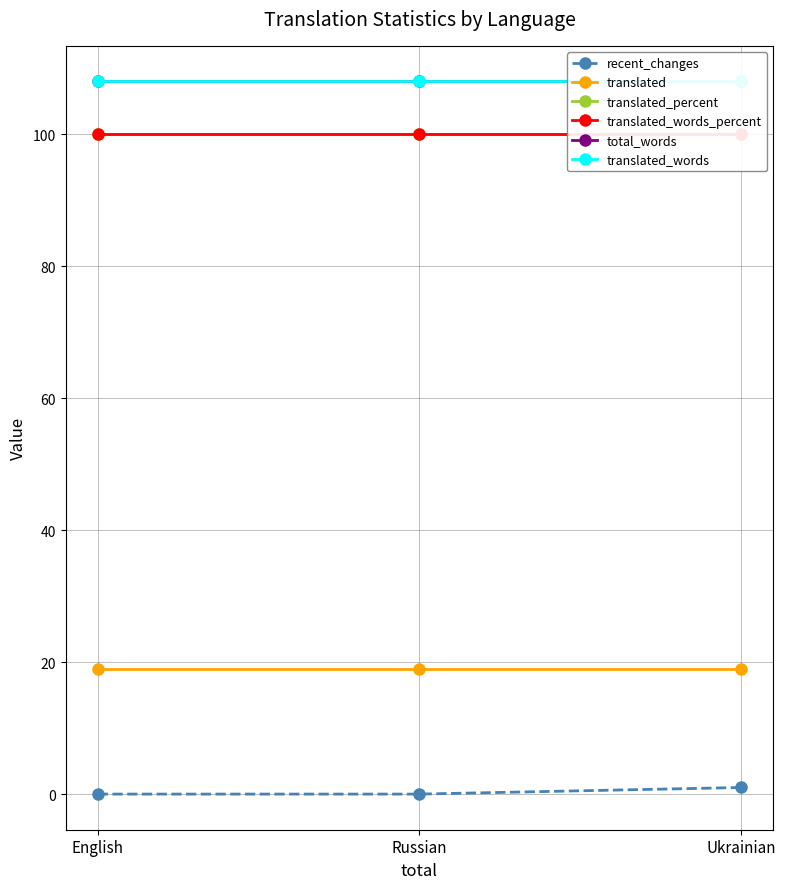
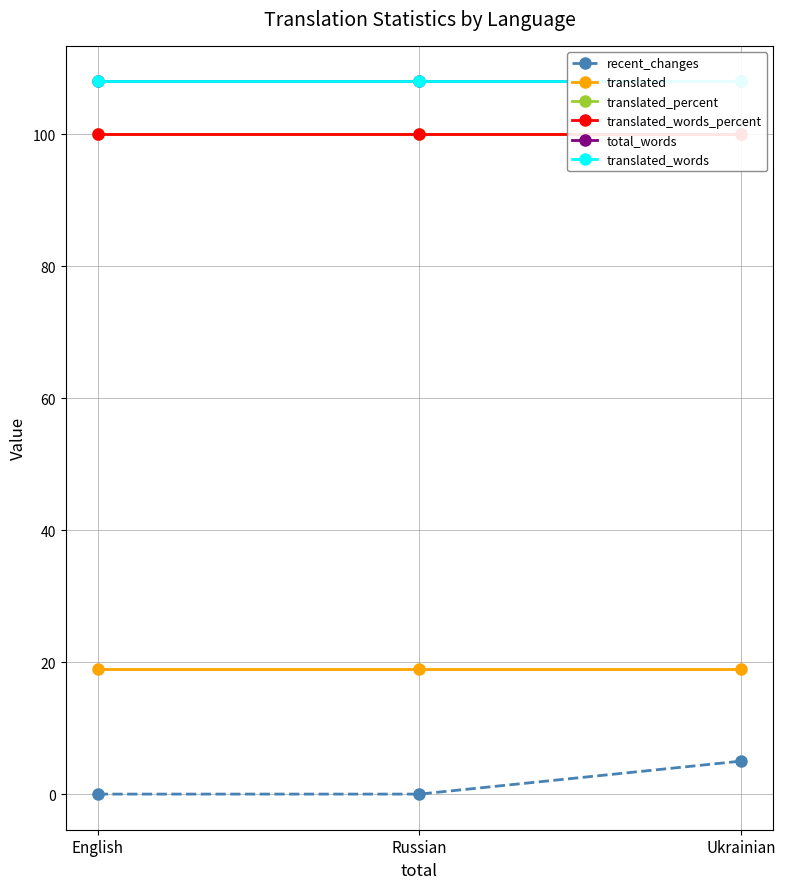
recent_changes, Ukrainian: 1 -> 5
